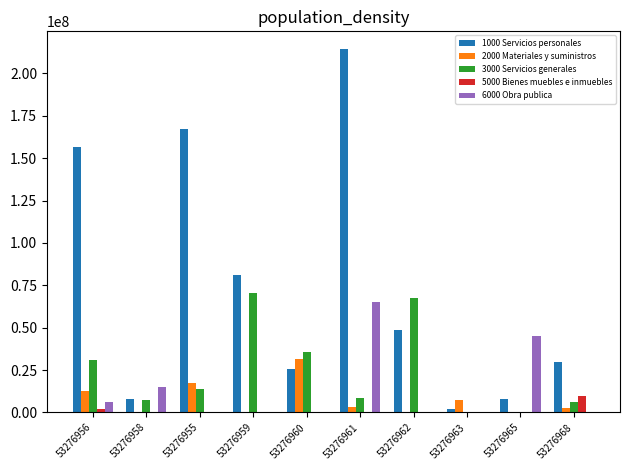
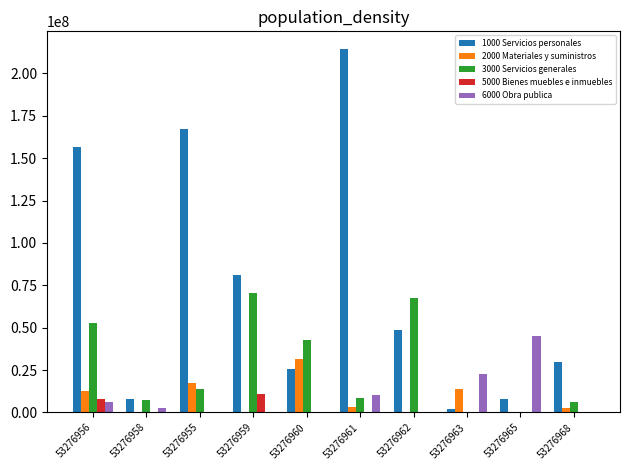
3000 Servicios generales, 53276956: 31000000 -> 53000000
5000 Bienes muebles e inmuebles, 53276956: 2000000 -> 8000000
6000 Obra publica, 53276958: 15000000 -> 3000000
5000 Bienes muebles e inmuebles, 53276959: 0 -> 11000000
3000 Servicios generales, 53276960: 36000000 -> 43000000
6000 Obra publica, 53276961: 65000000 -> 10000000
2000 Materiales y suministros, 53276963: 7000000 -> 14000000
6000 Obra publica, 53276963: 0 -> 22000000
5000 Bienes muebles e inmuebles, 53276968: 10000000 -> 0
